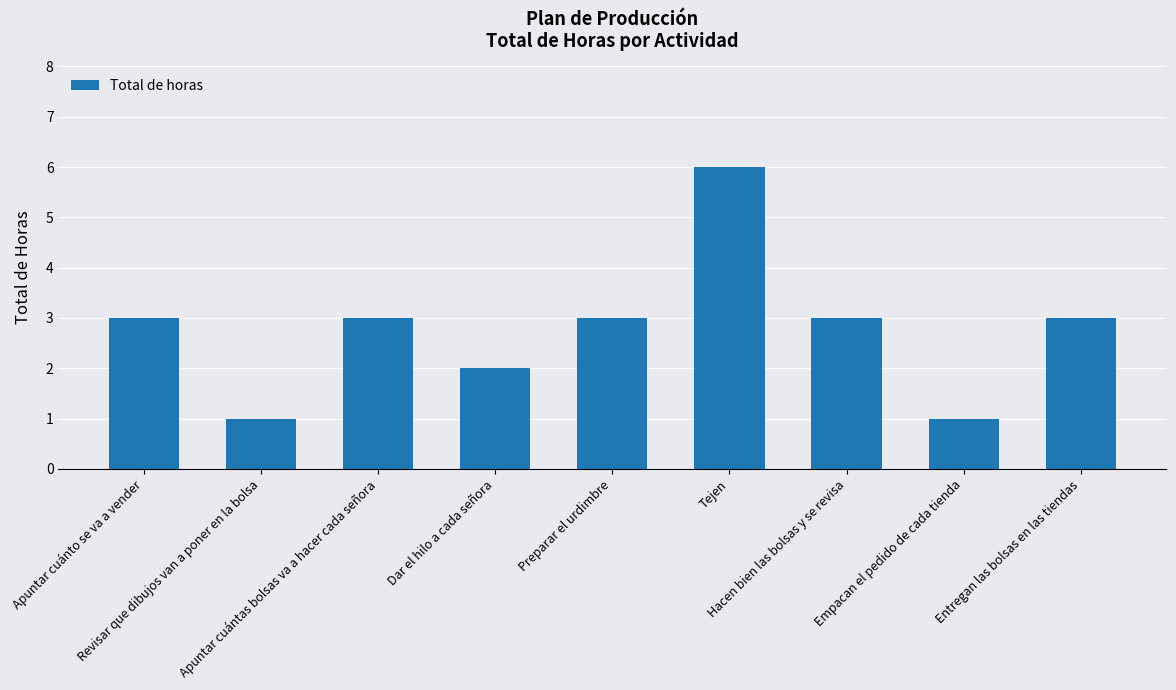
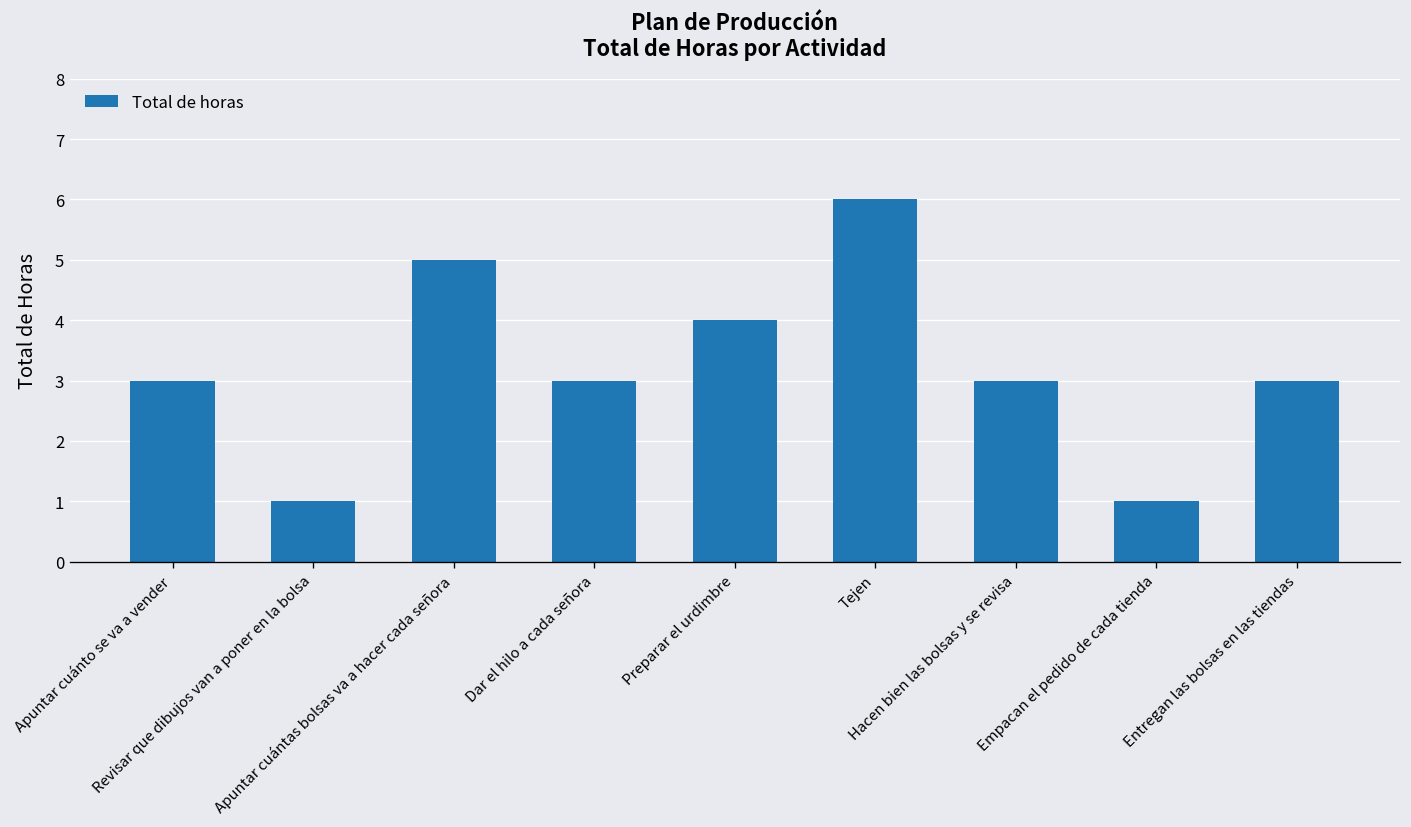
Apuntar cuántas bolsas va a hacer cada señora: 3 -> 5
Dar el hilo a cada señora: 2 -> 3
Preparar el urdimbre: 3 -> 4
